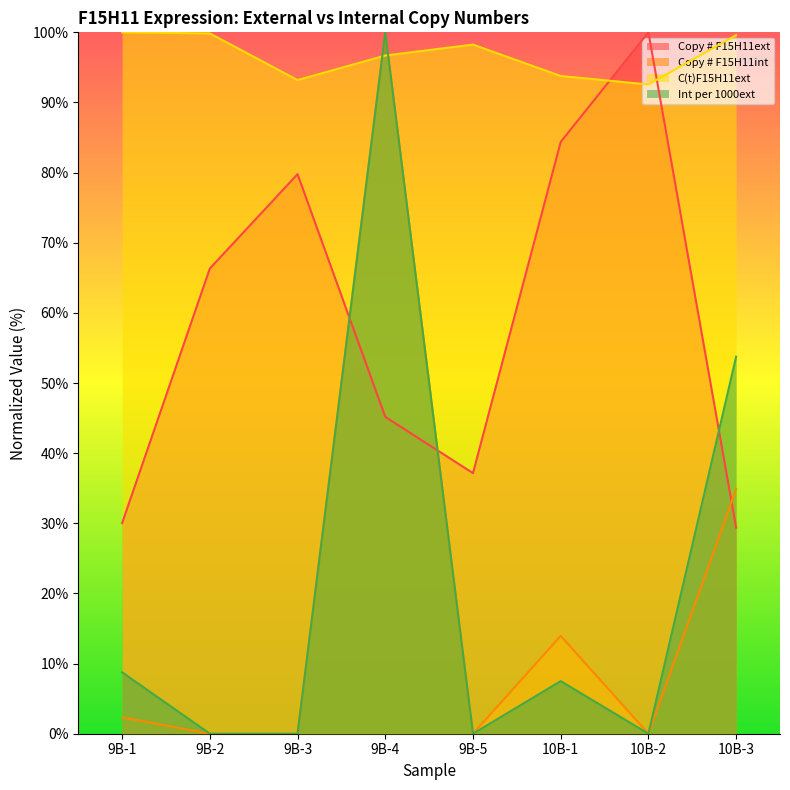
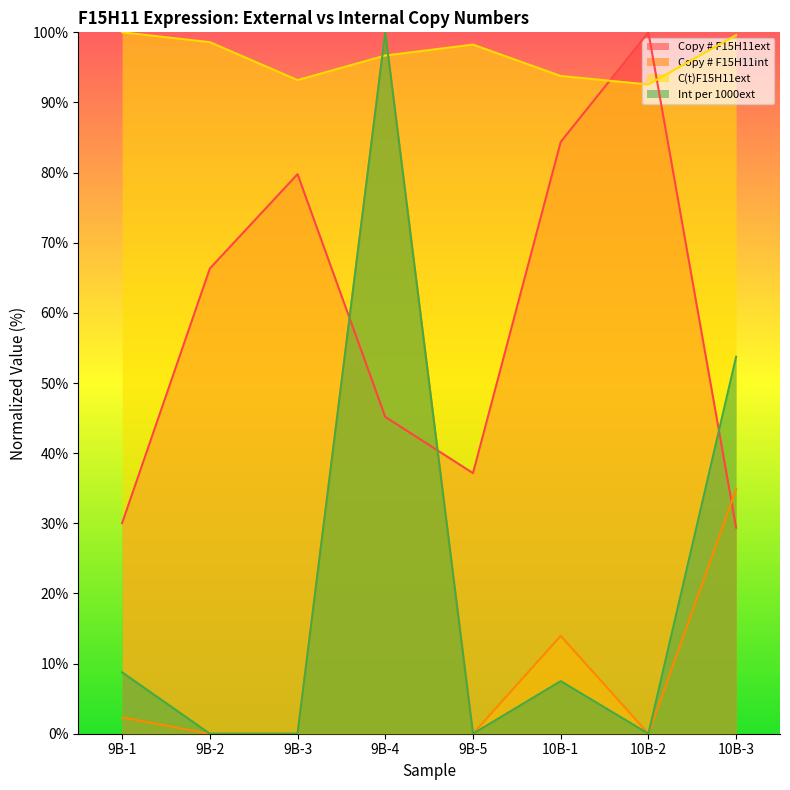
C(t)F15H11ext, 9B-2: 100% -> 99%
